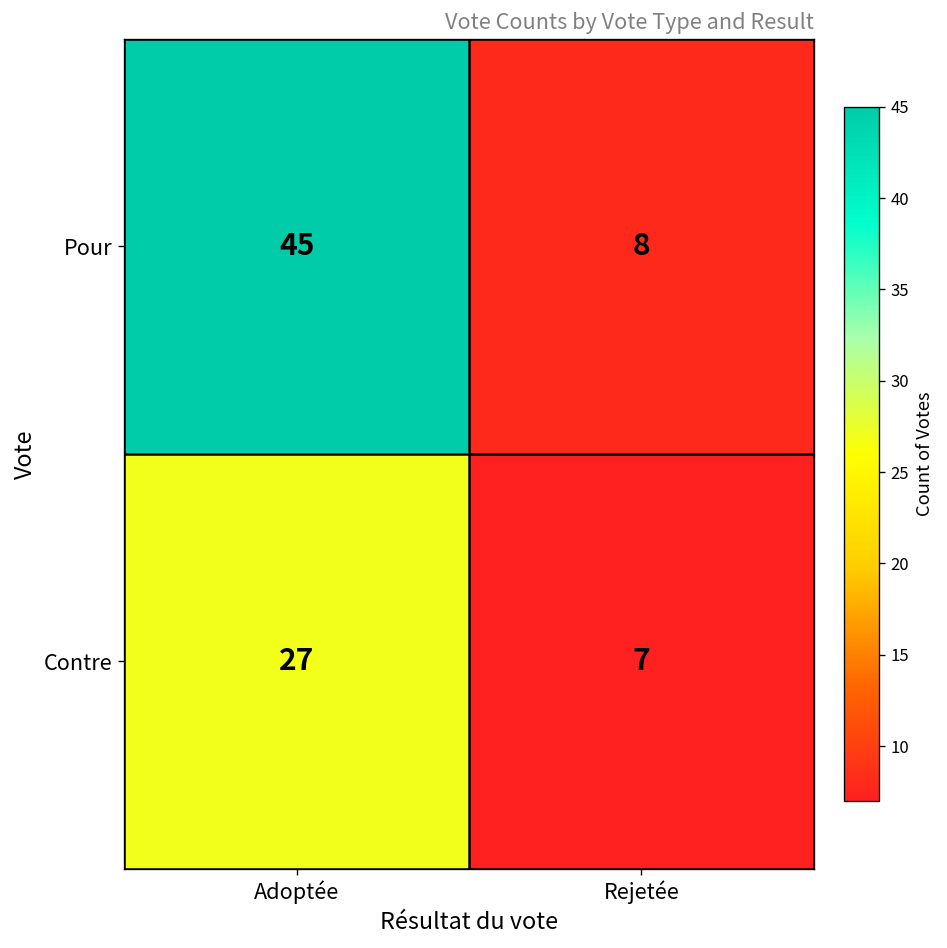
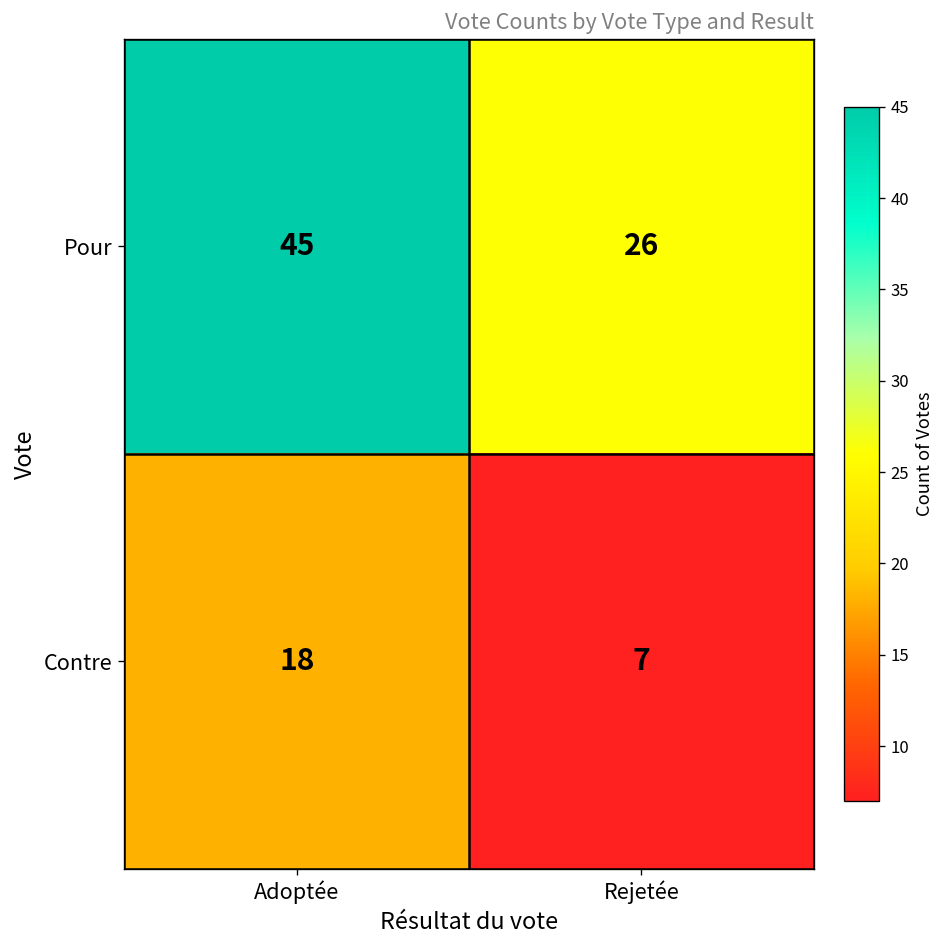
Pour, Rejetée: 8 -> 26
Contre, Adoptée: 27 -> 18
